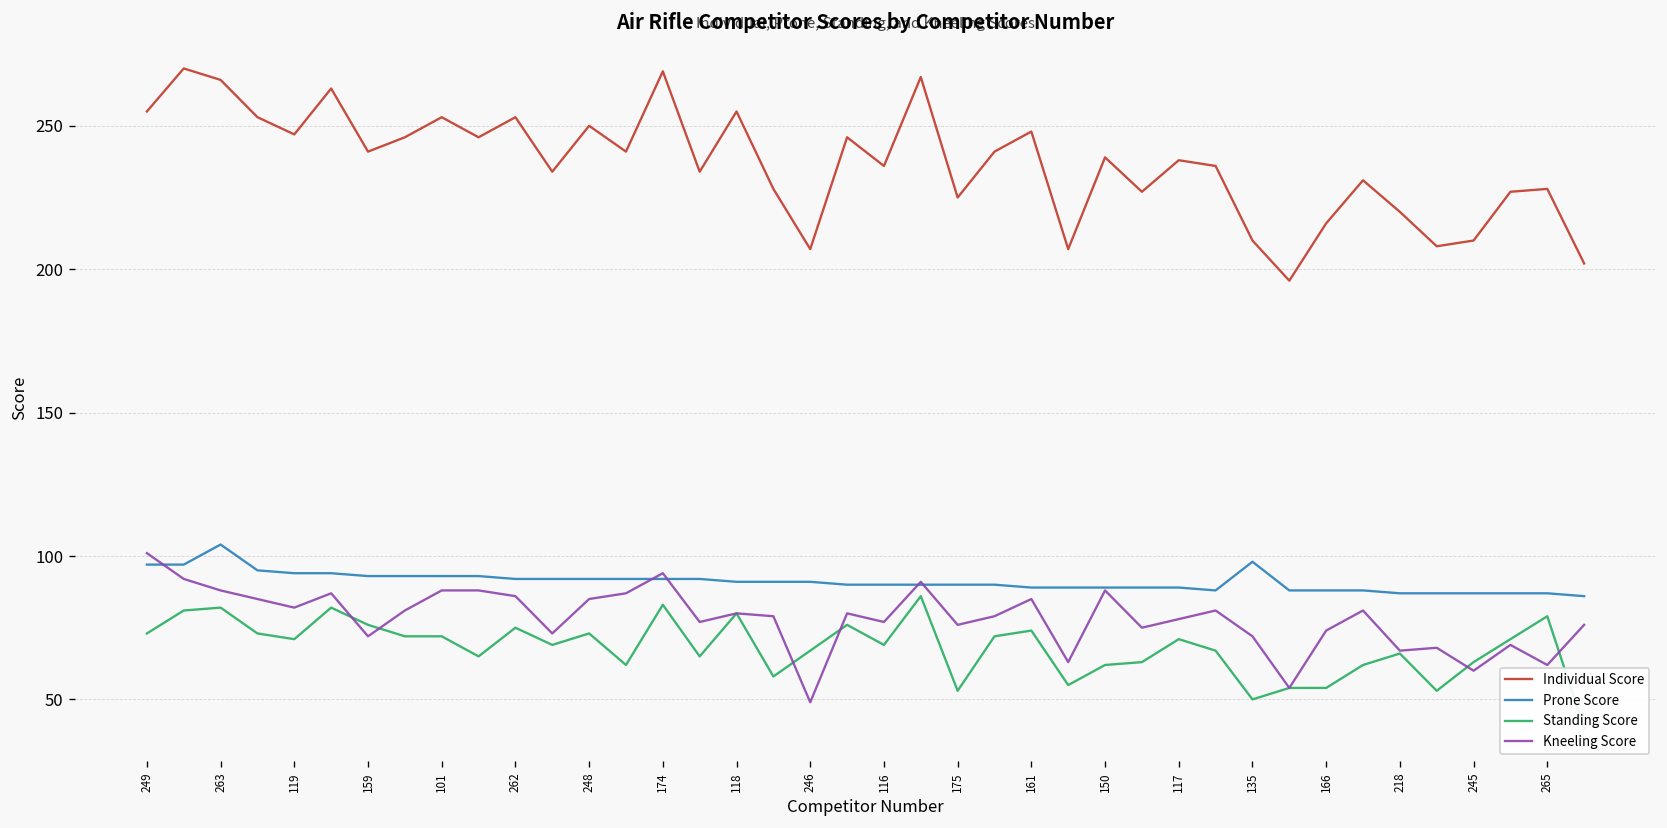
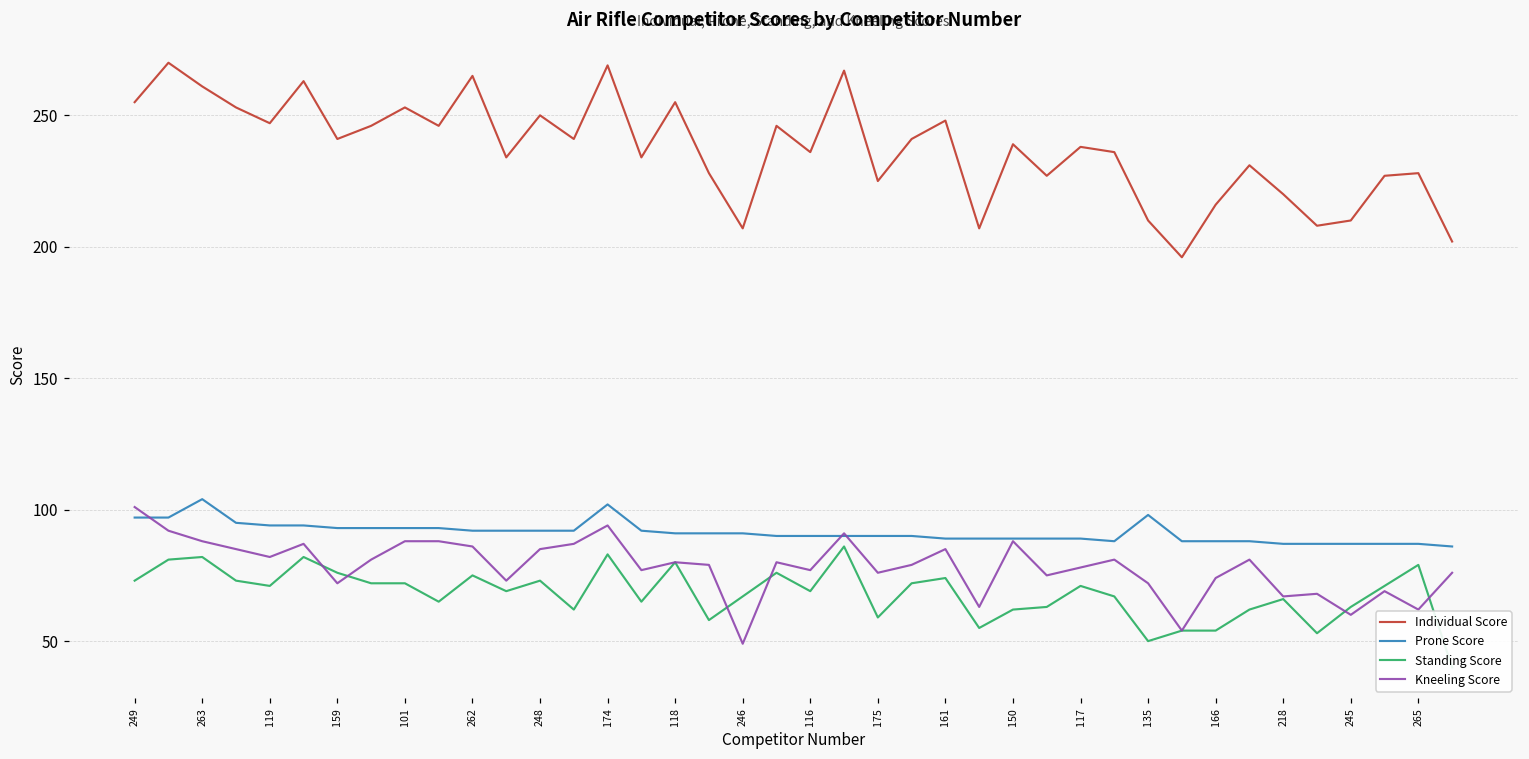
Individual Score, 263: 266 -> 261
Individual Score, 262: 253 -> 265
Prone Score, 174: 92 -> 102
Standing Score, 175: 53 -> 59
